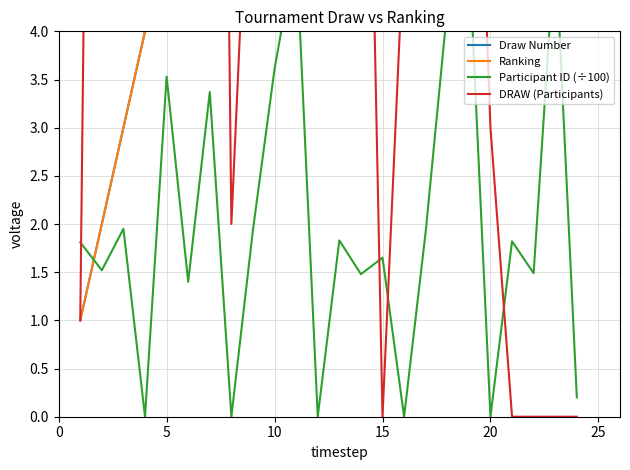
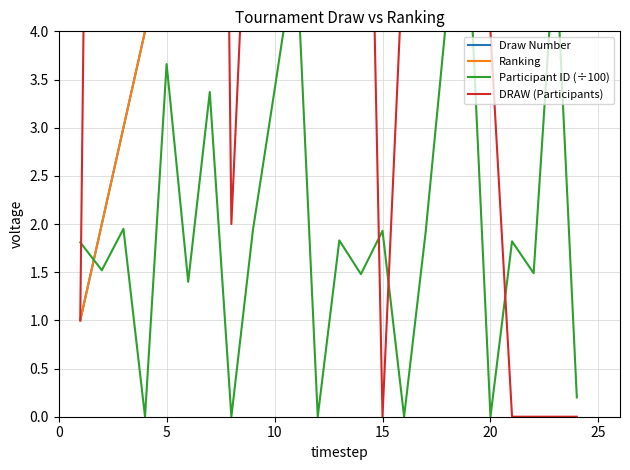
Participant ID (÷100), 5: 3.5 -> 3.7
Participant ID (÷100), 10: 3.6 -> 3.4
Participant ID (÷100), 15: 1.7 -> 1.9
DRAW (Participants), 20: 3 -> 4
